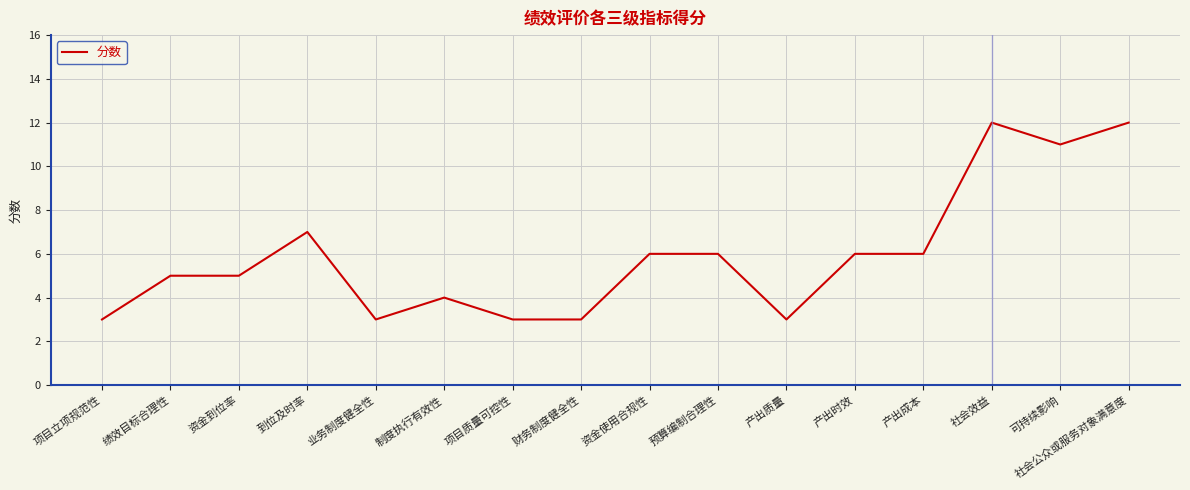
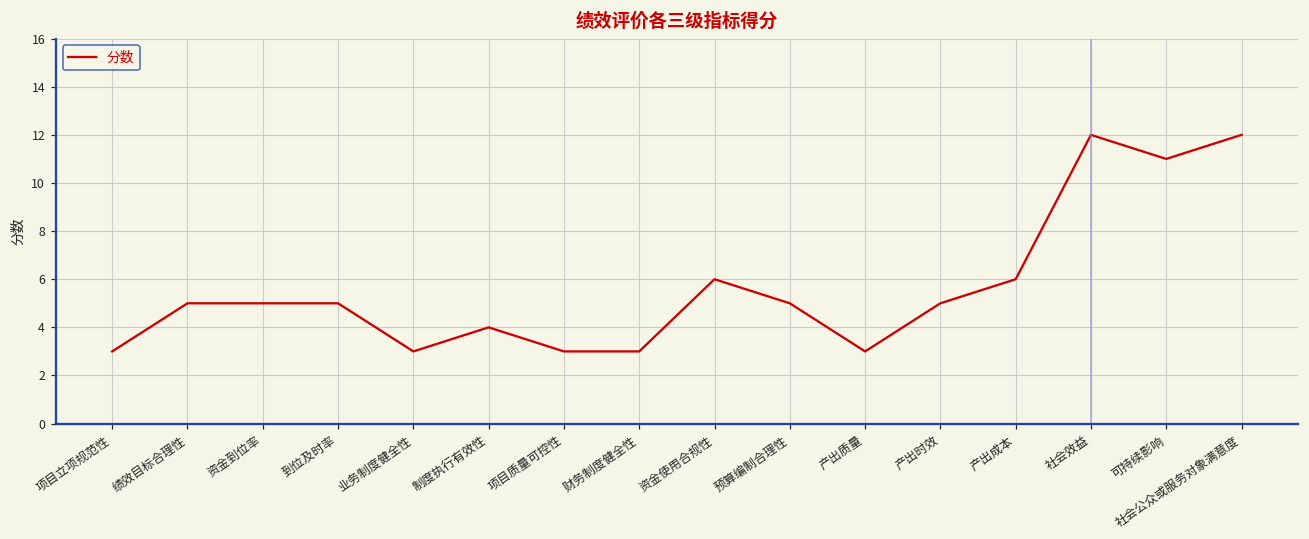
到位及时率: 7 -> 5
预算编制合理性: 6 -> 5
产出时效: 6 -> 5
